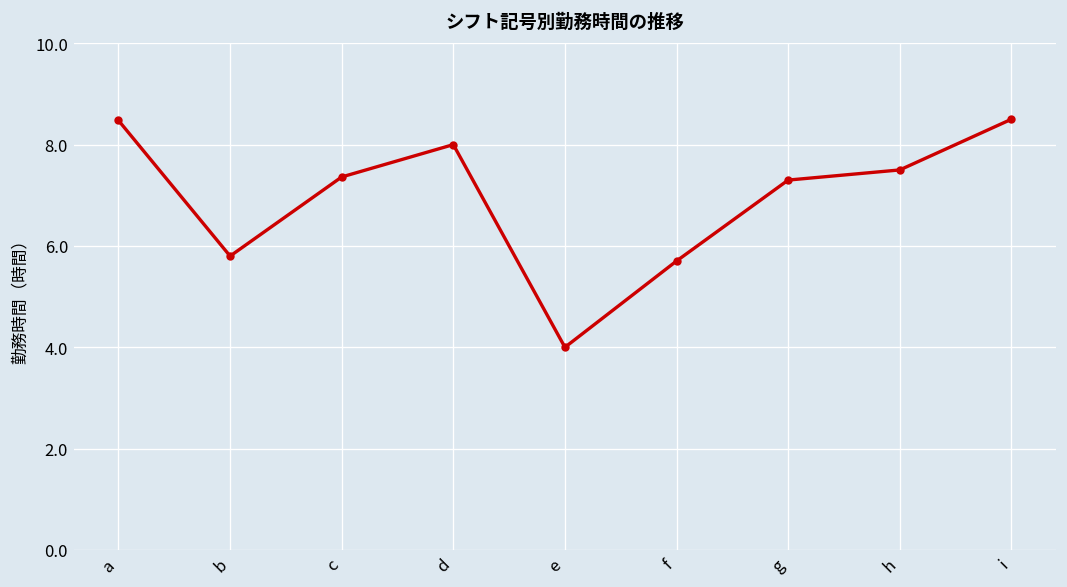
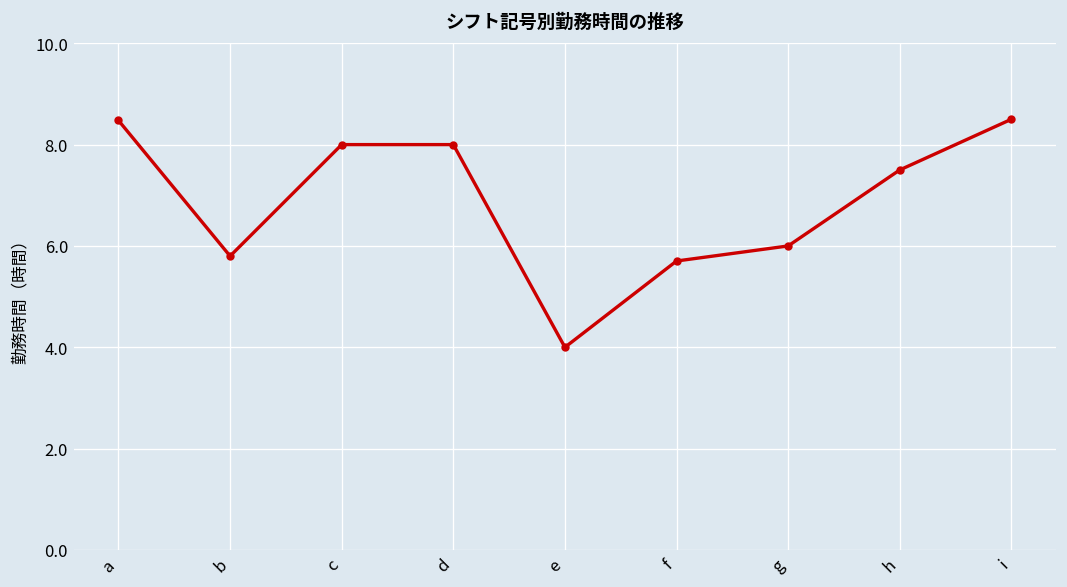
c: 7.4 -> 8.0
g: 7.3 -> 6.0
